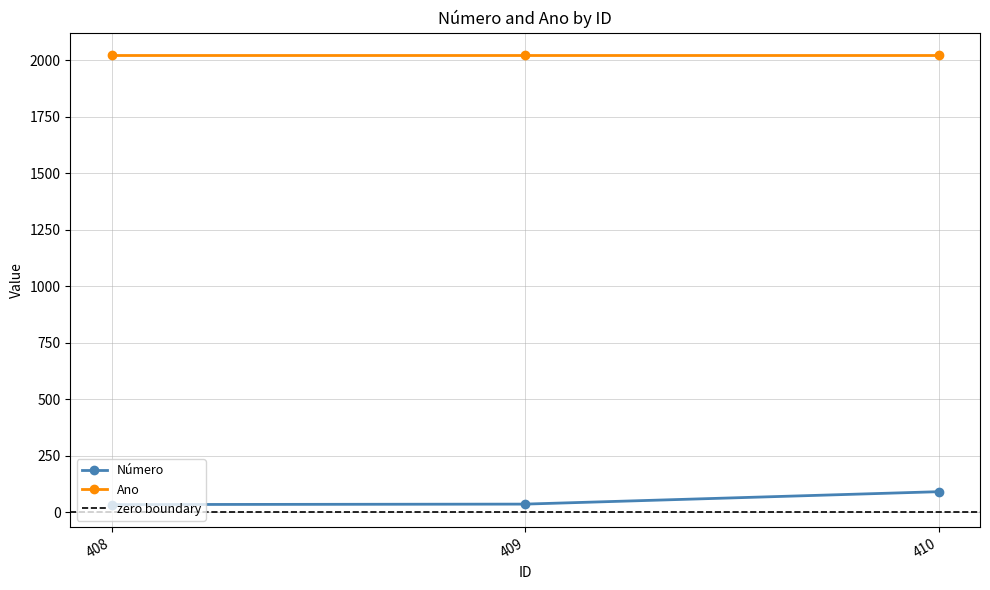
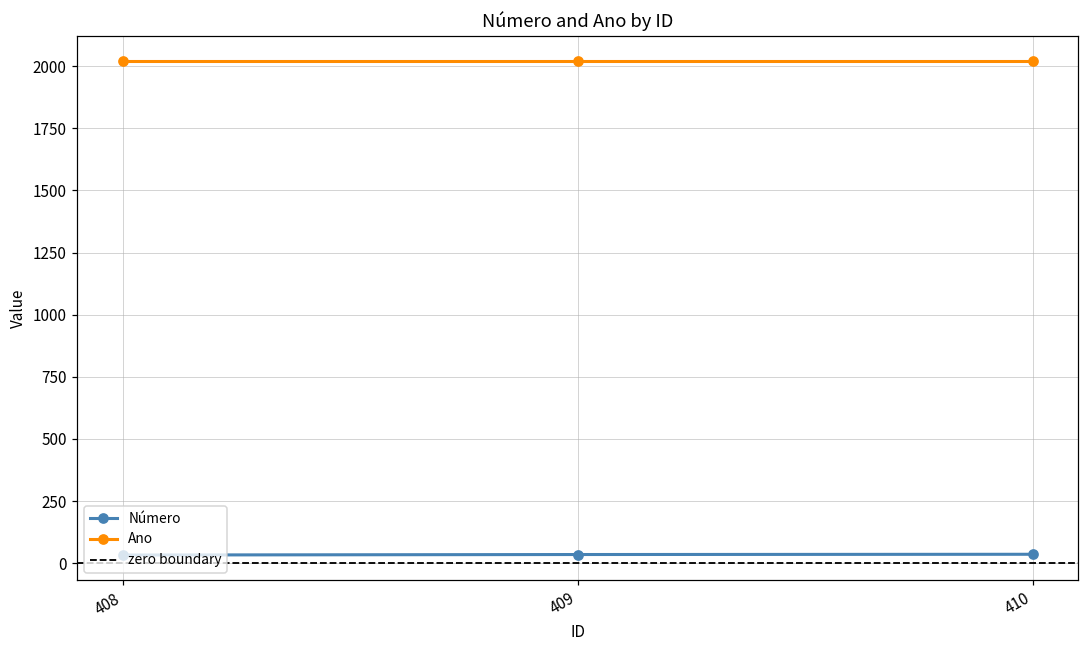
Número, 410: 90 -> 40
